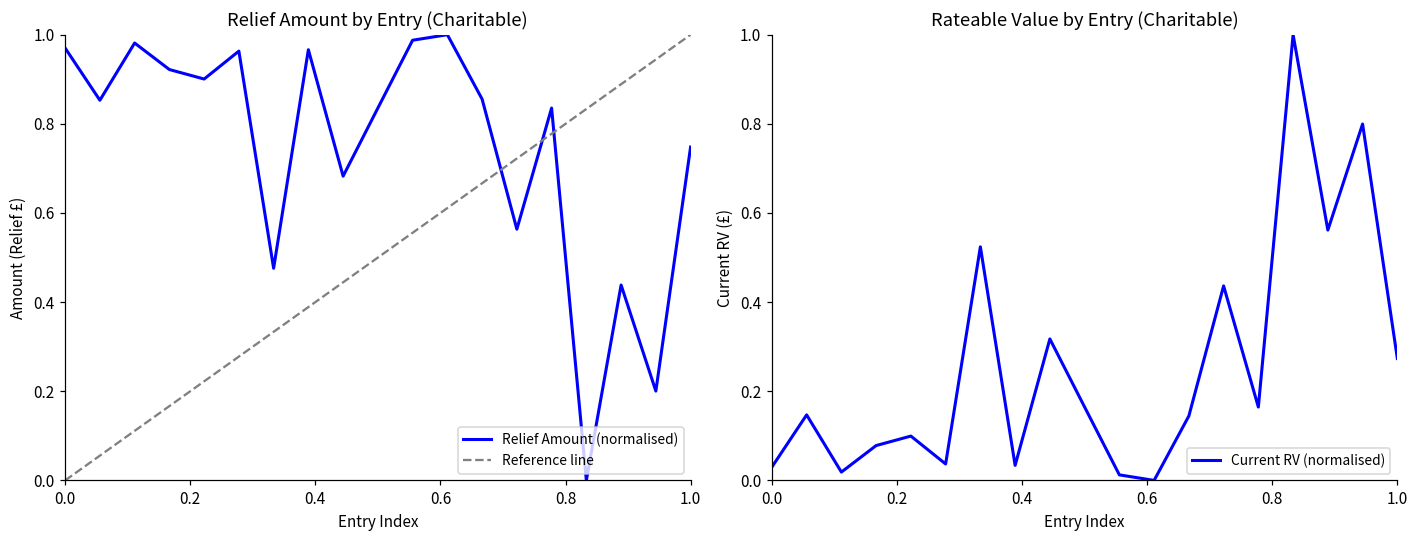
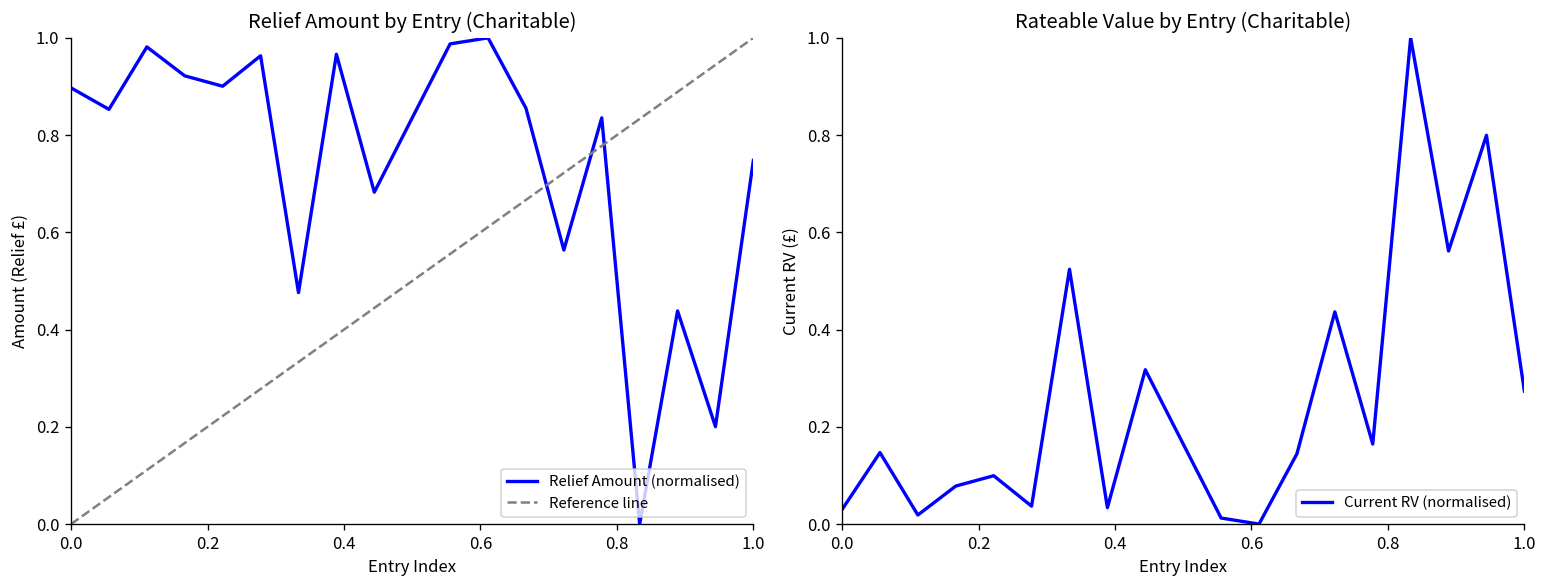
Relief Amount by Entry (Charitable), Relief Amount (normalised), 0.0: 0.97 -> 0.90
